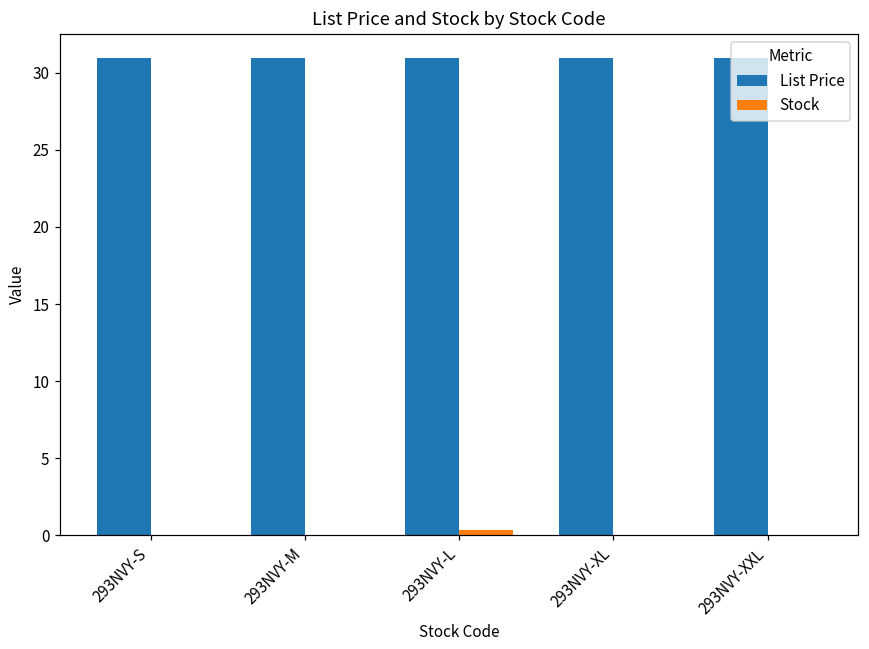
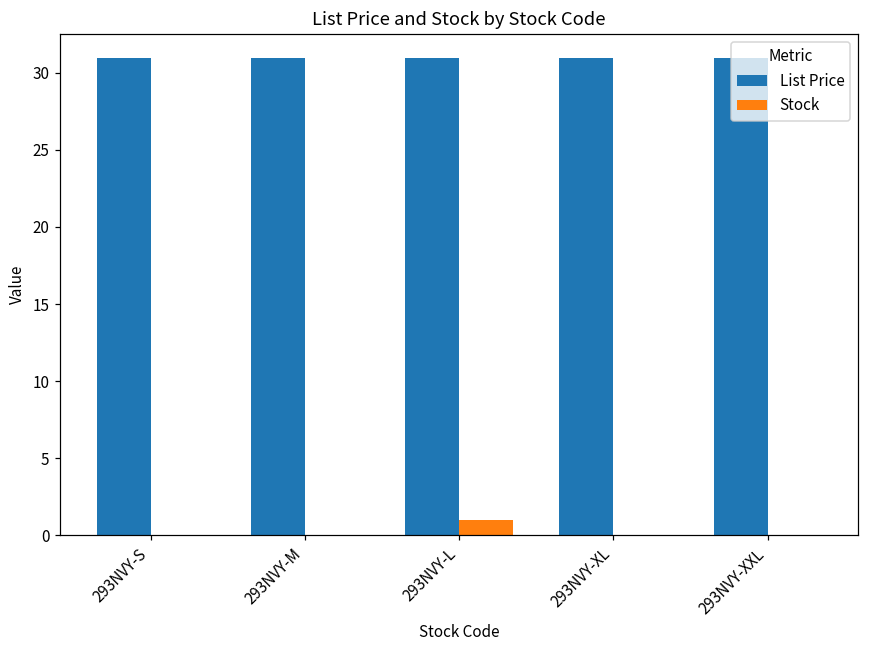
Stock, 293NVY-L: 0.3 -> 1.0
